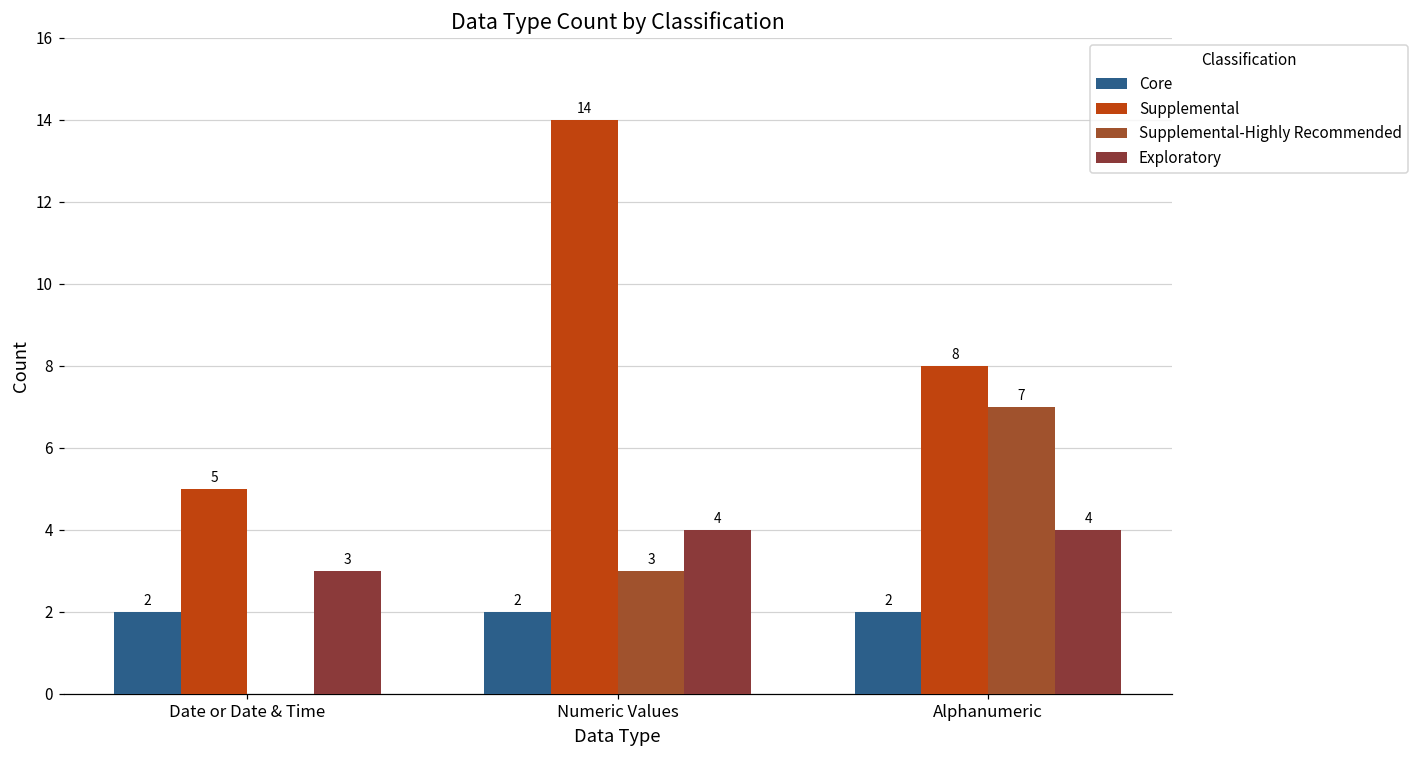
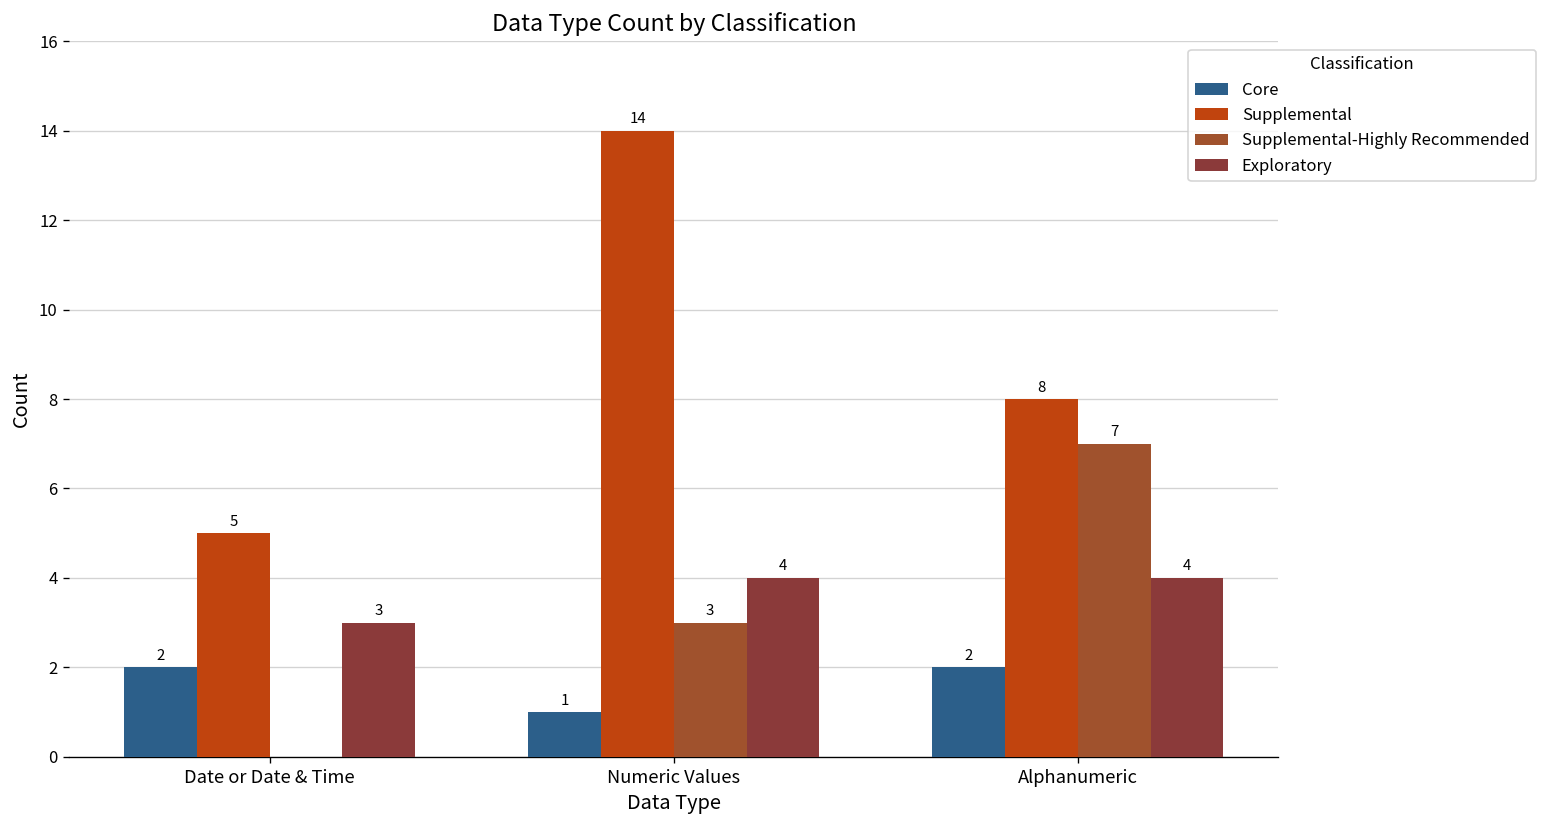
Core, Numeric Values: 2 -> 1
